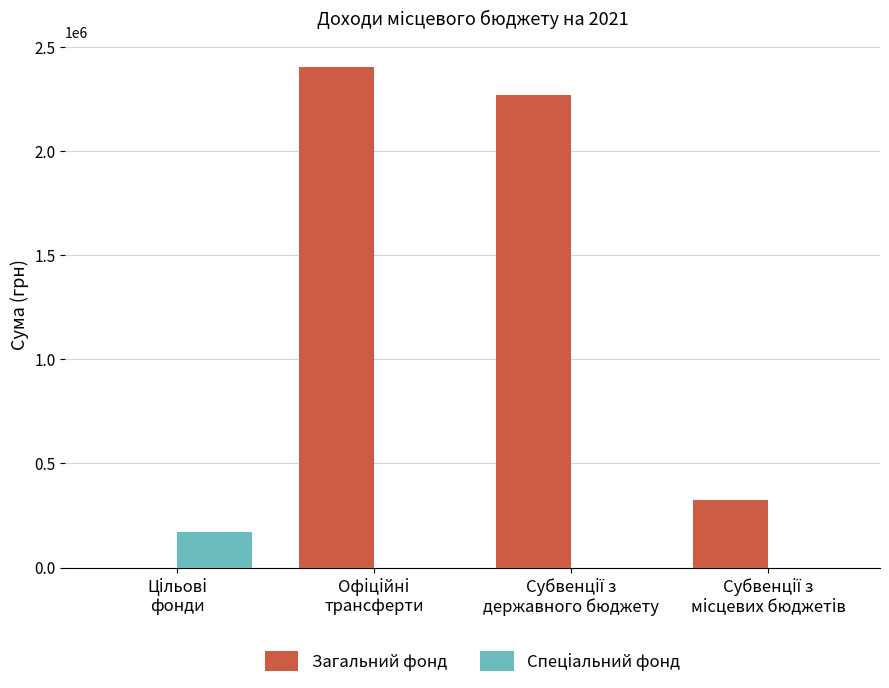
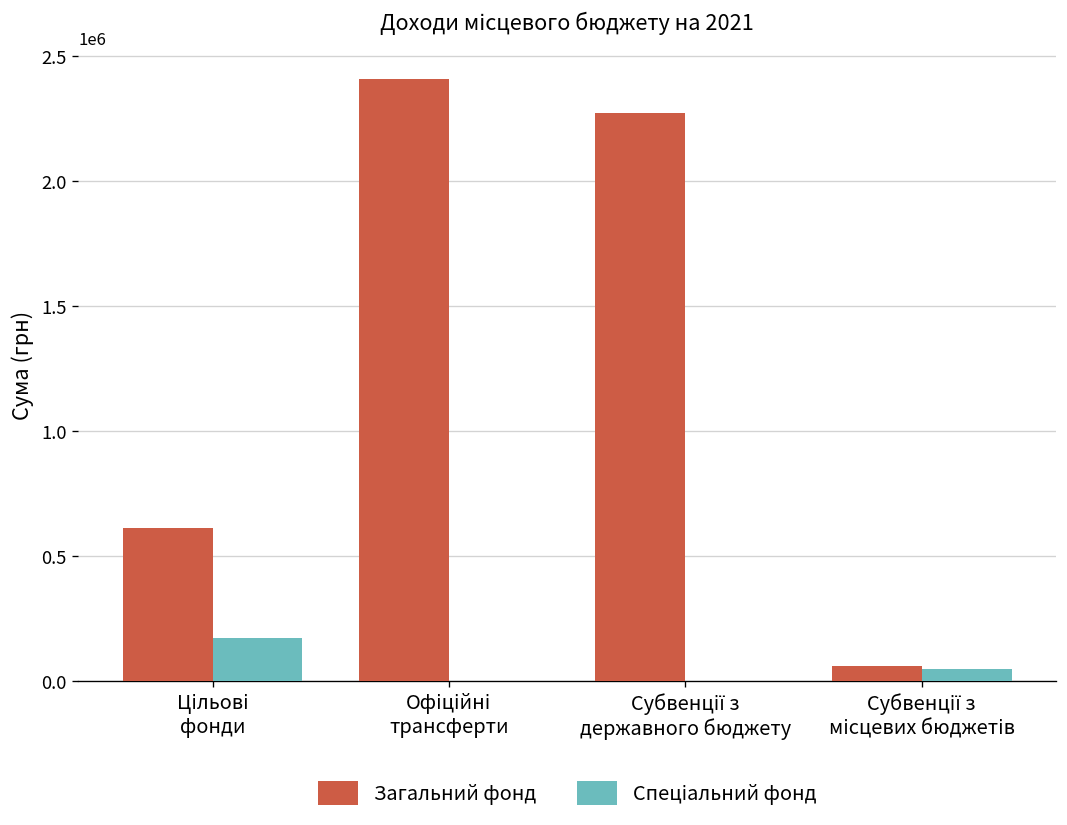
Загальний фонд, Цільові фонди: 0 -> 610000
Загальний фонд, Субвенції з місцевих бюджетів: 320000 -> 60000
Спеціальний фонд, Субвенції з місцевих бюджетів: 0 -> 50000
